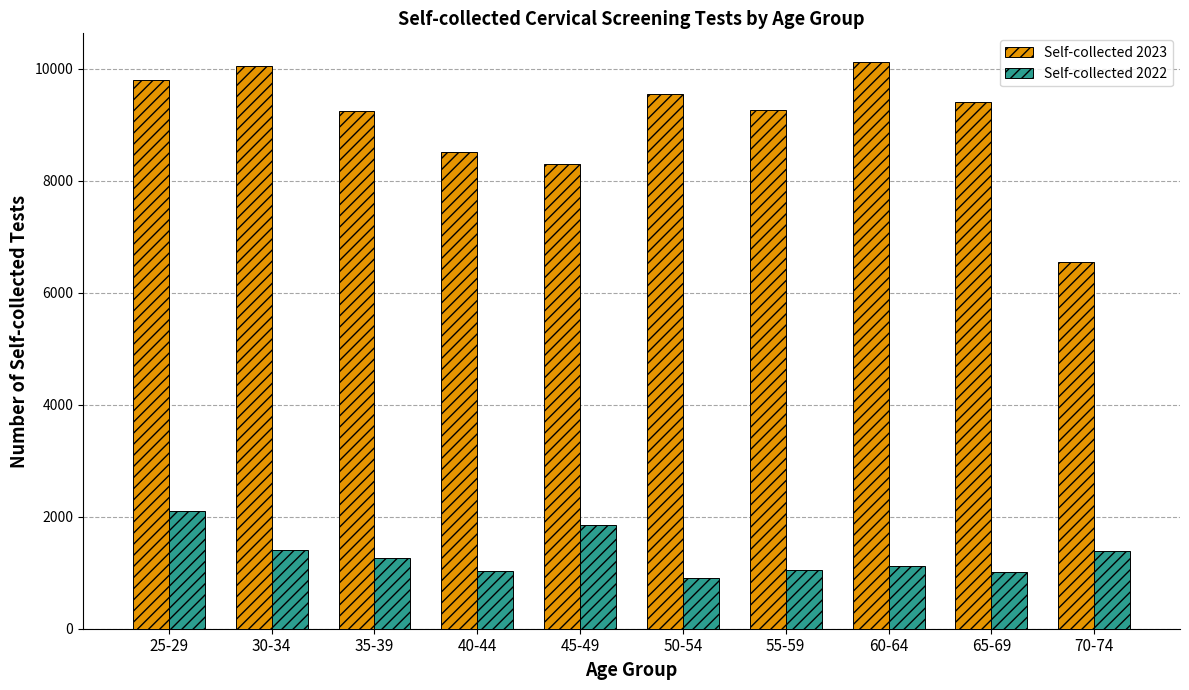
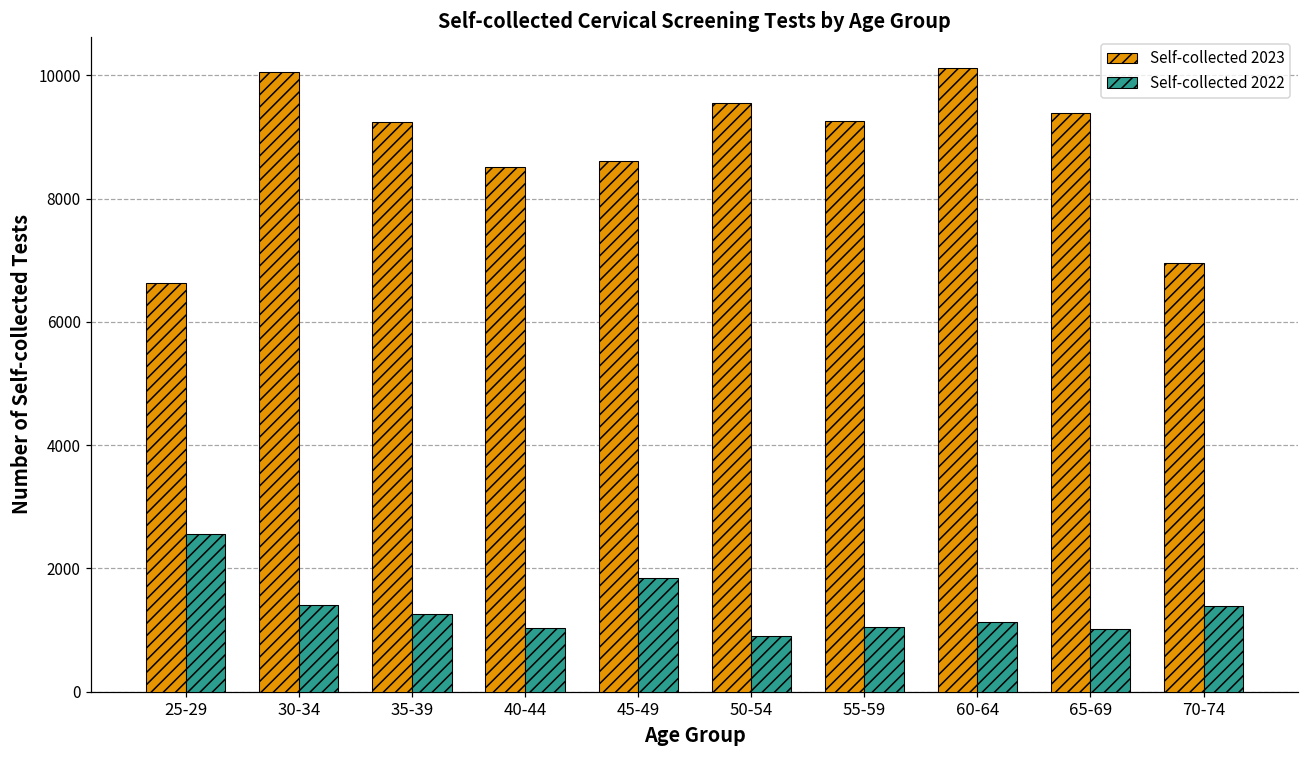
Self-collected 2023, 25-29: 9800 -> 6600
Self-collected 2022, 25-29: 2100 -> 2600
Self-collected 2023, 45-49: 8300 -> 8600
Self-collected 2023, 70-74: 6600 -> 7000
